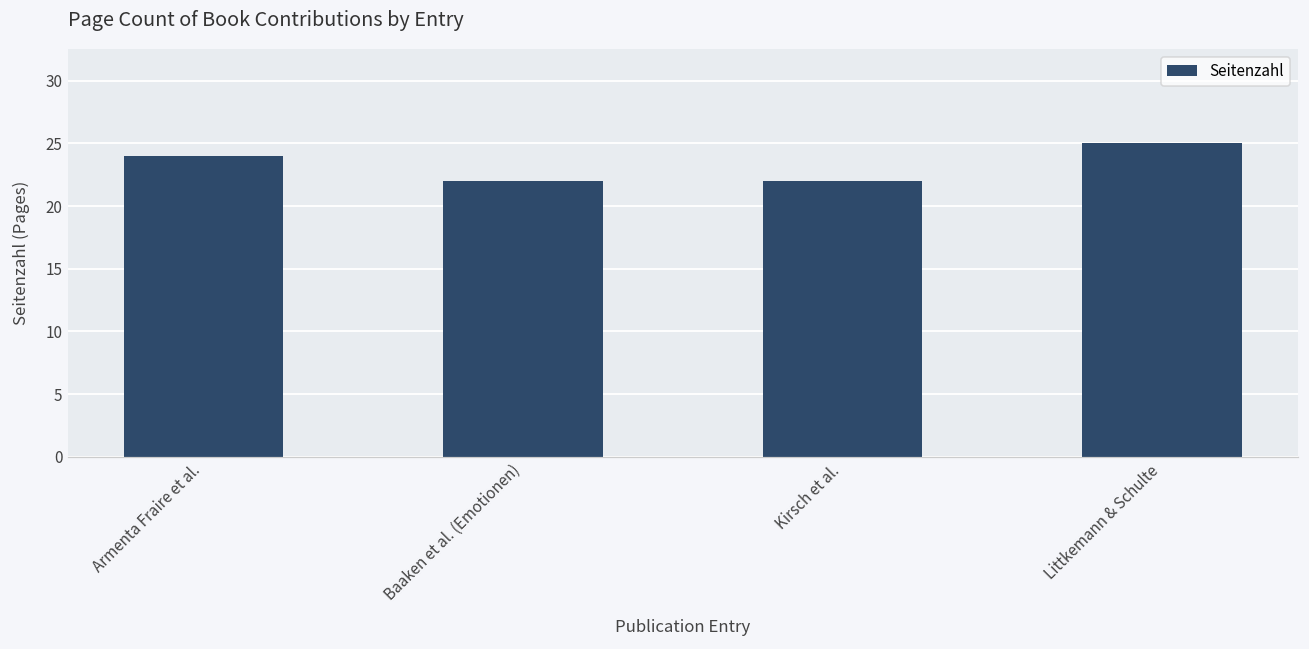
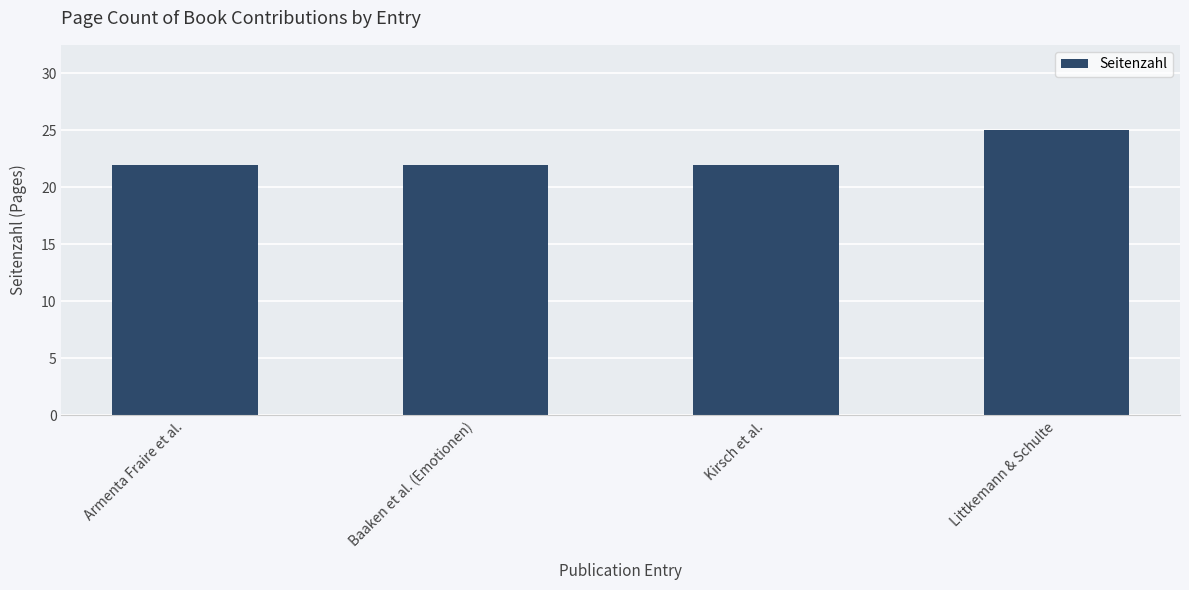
Armenta Fraire et al.: 24 -> 22
